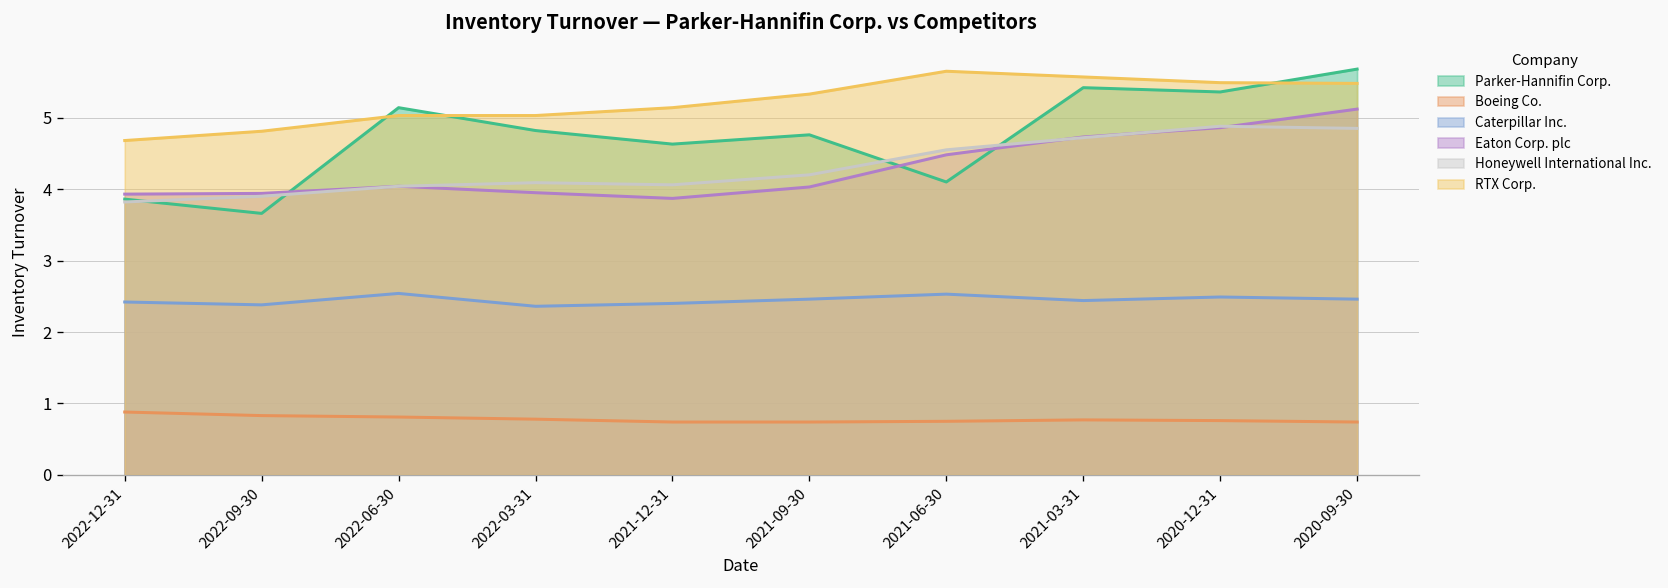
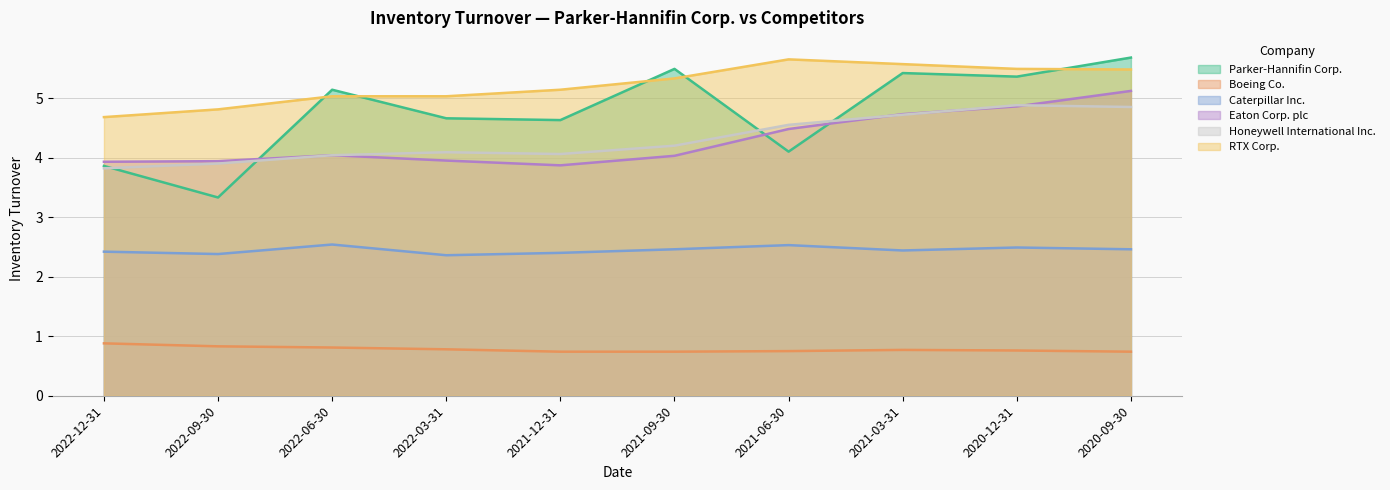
Parker-Hannifin Corp., 2022-09-30: 3.7 -> 3.3
Parker-Hannifin Corp., 2022-03-31: 4.8 -> 4.7
Parker-Hannifin Corp., 2021-09-30: 4.8 -> 5.5
